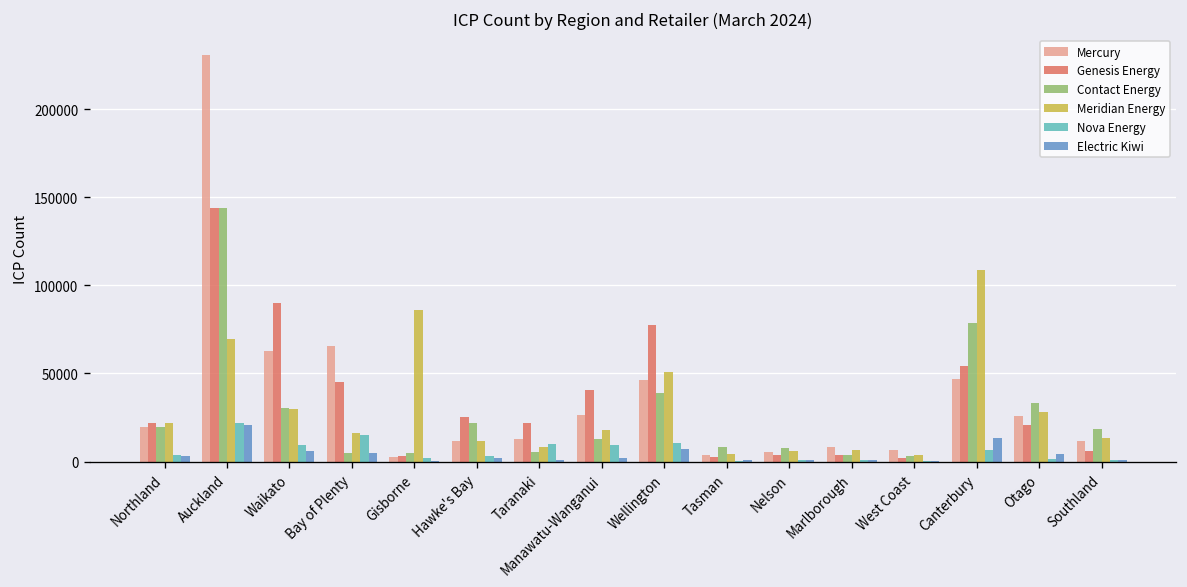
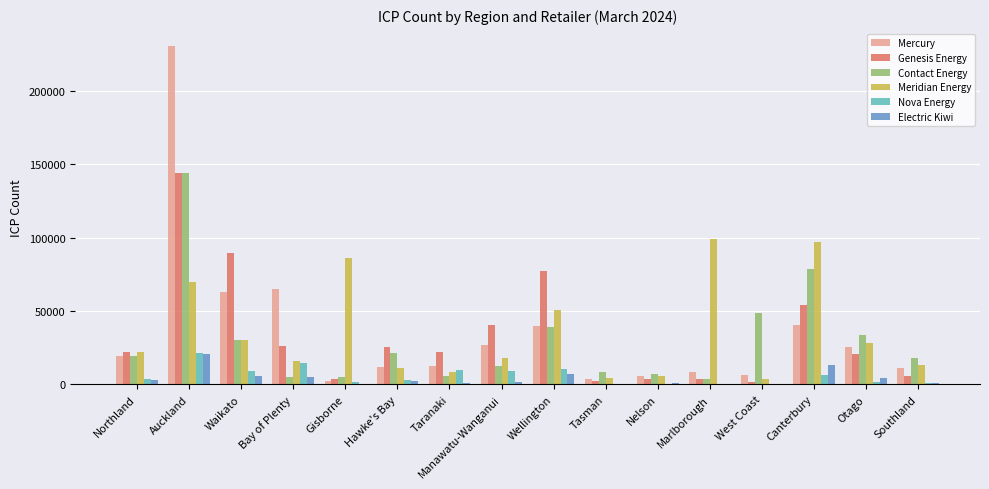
Genesis Energy, Bay of Plenty: 45000 -> 26000
Mercury, Wellington: 47000 -> 40000
Meridian Energy, Marlborough: 7000 -> 99000
Contact Energy, West Coast: 3000 -> 48000
Mercury, Canterbury: 47000 -> 41000
Meridian Energy, Canterbury: 109000 -> 97000
